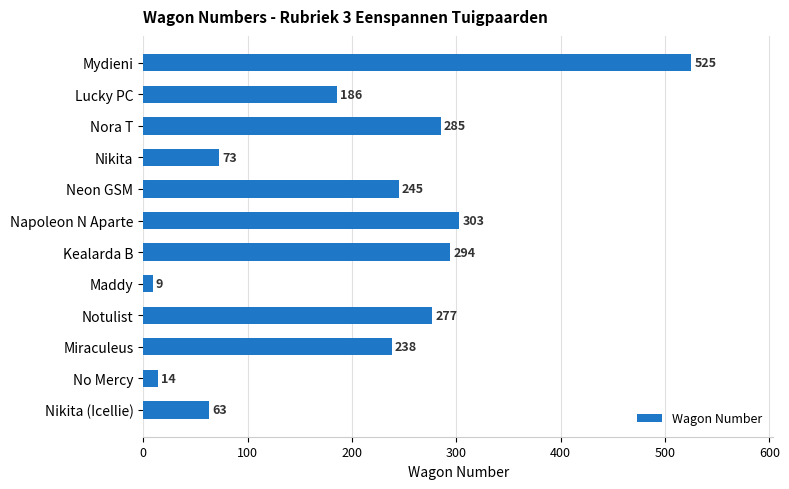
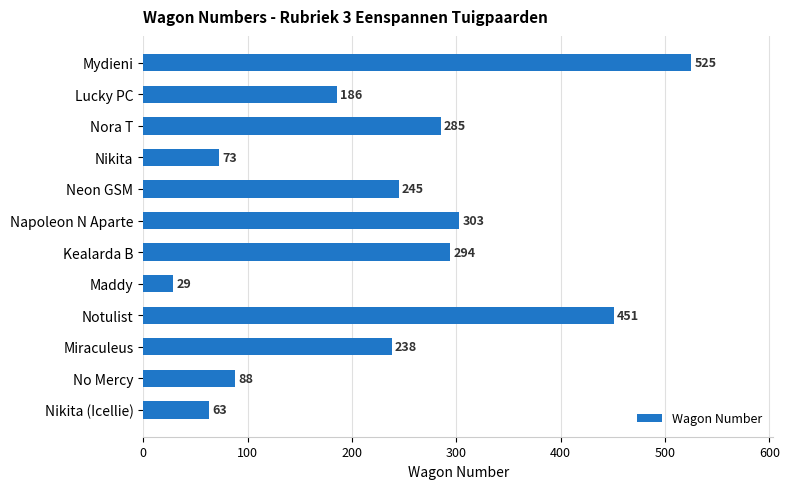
Maddy: 9 -> 29
Notulist: 277 -> 451
No Mercy: 14 -> 88
